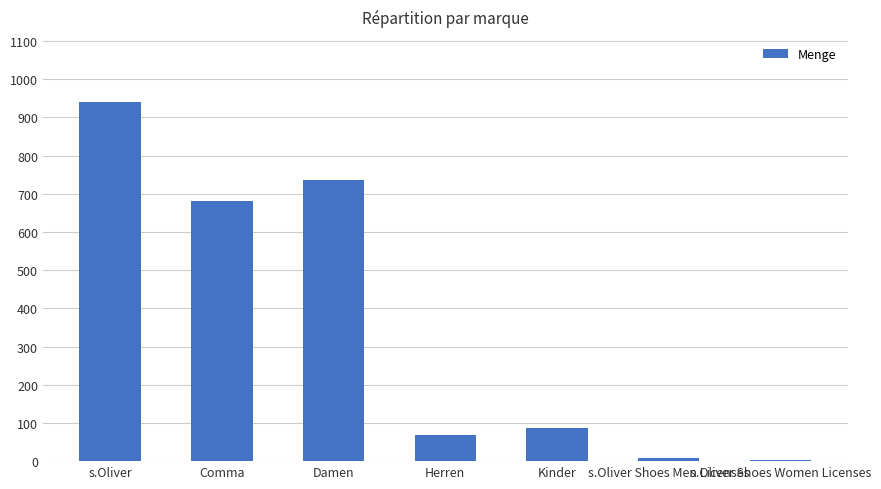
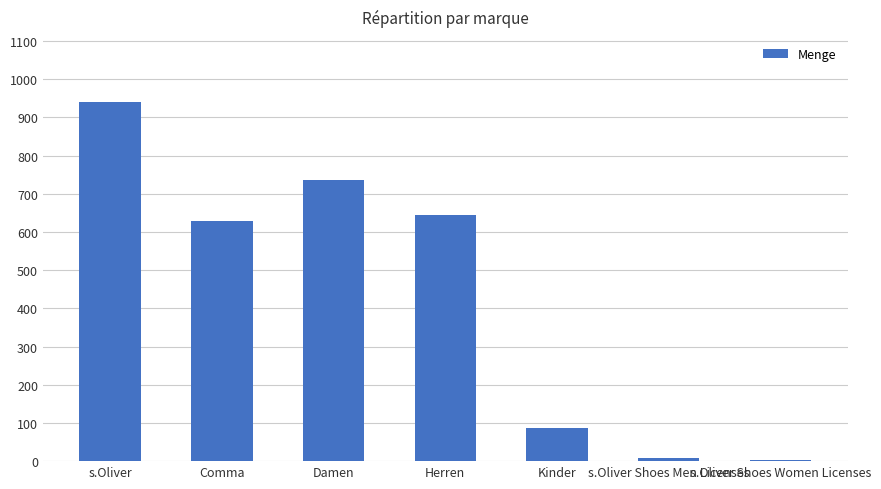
Comma: 680 -> 630
Herren: 70 -> 650
